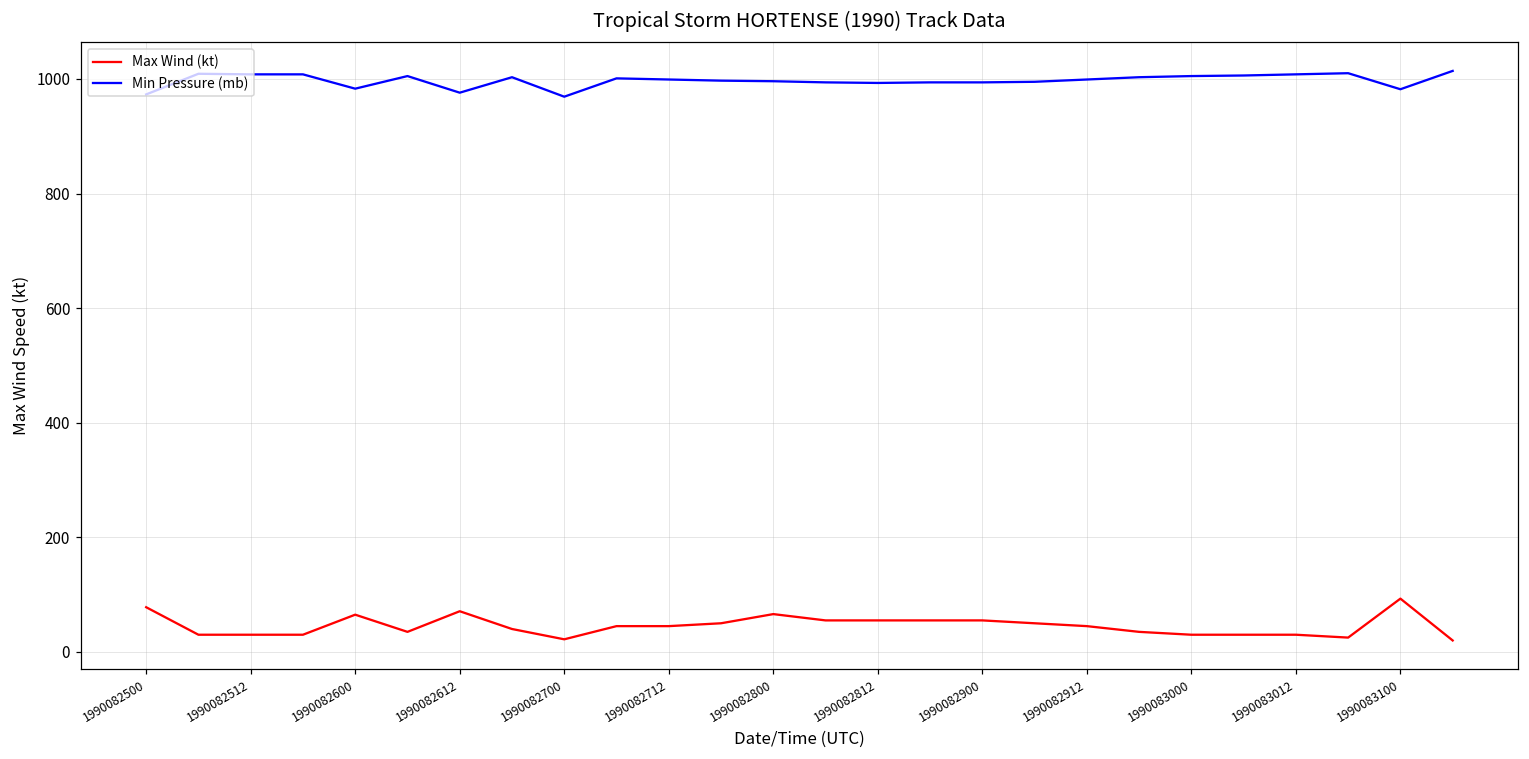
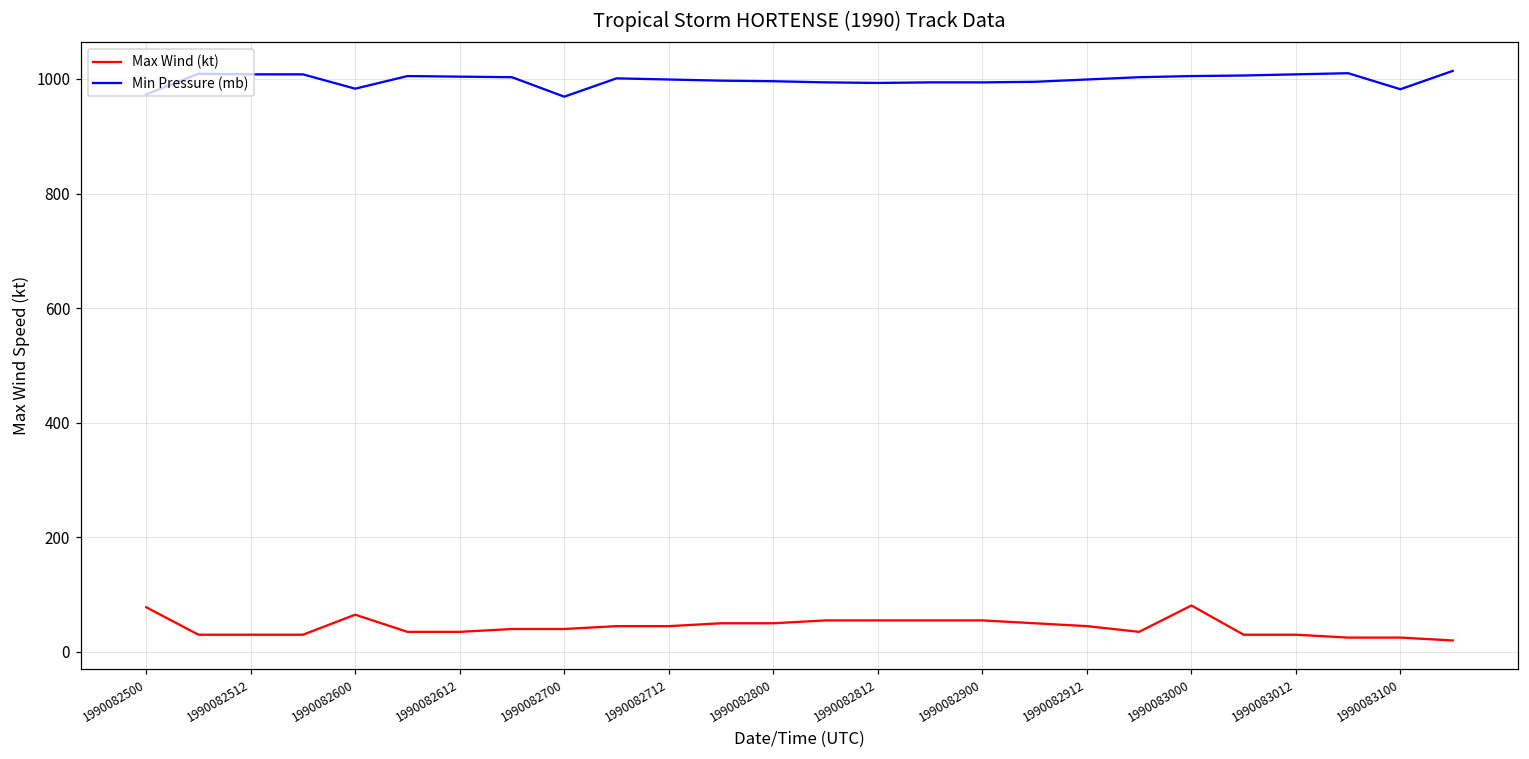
Max Wind (kt), 1990082612: 70 -> 40
Min Pressure (mb), 1990082612: 980 -> 1000
Max Wind (kt), 1990082700: 20 -> 40
Max Wind (kt), 1990082800: 70 -> 50
Max Wind (kt), 1990083000: 30 -> 80
Max Wind (kt), 1990083100: 90 -> 30
